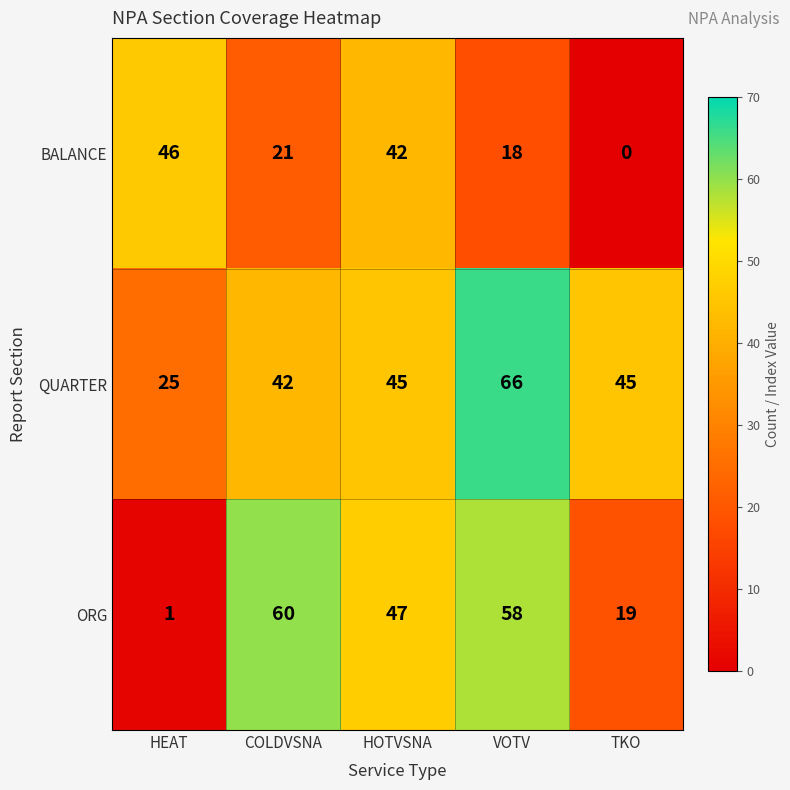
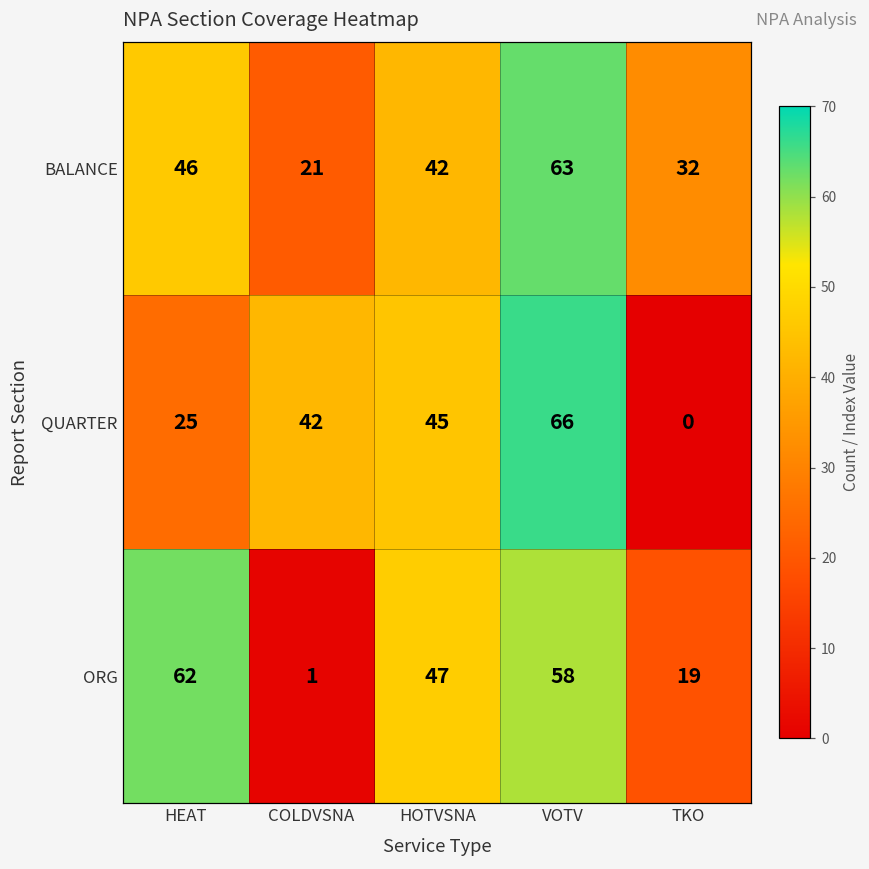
BALANCE, VOTV: 18 -> 63
BALANCE, TKO: 0 -> 32
QUARTER, TKO: 45 -> 0
ORG, HEAT: 1 -> 62
ORG, COLDVSNA: 60 -> 1
